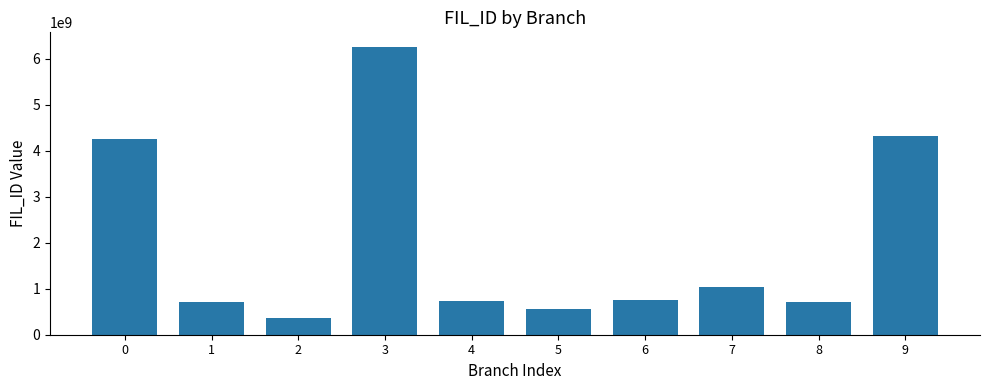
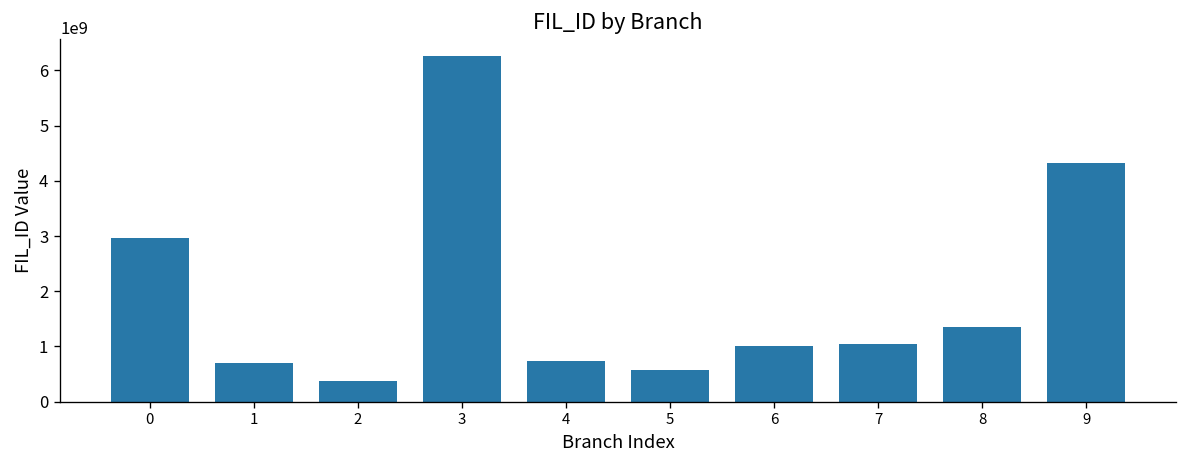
0: 4300000000 -> 3000000000
6: 800000000 -> 1000000000
8: 700000000 -> 1400000000
